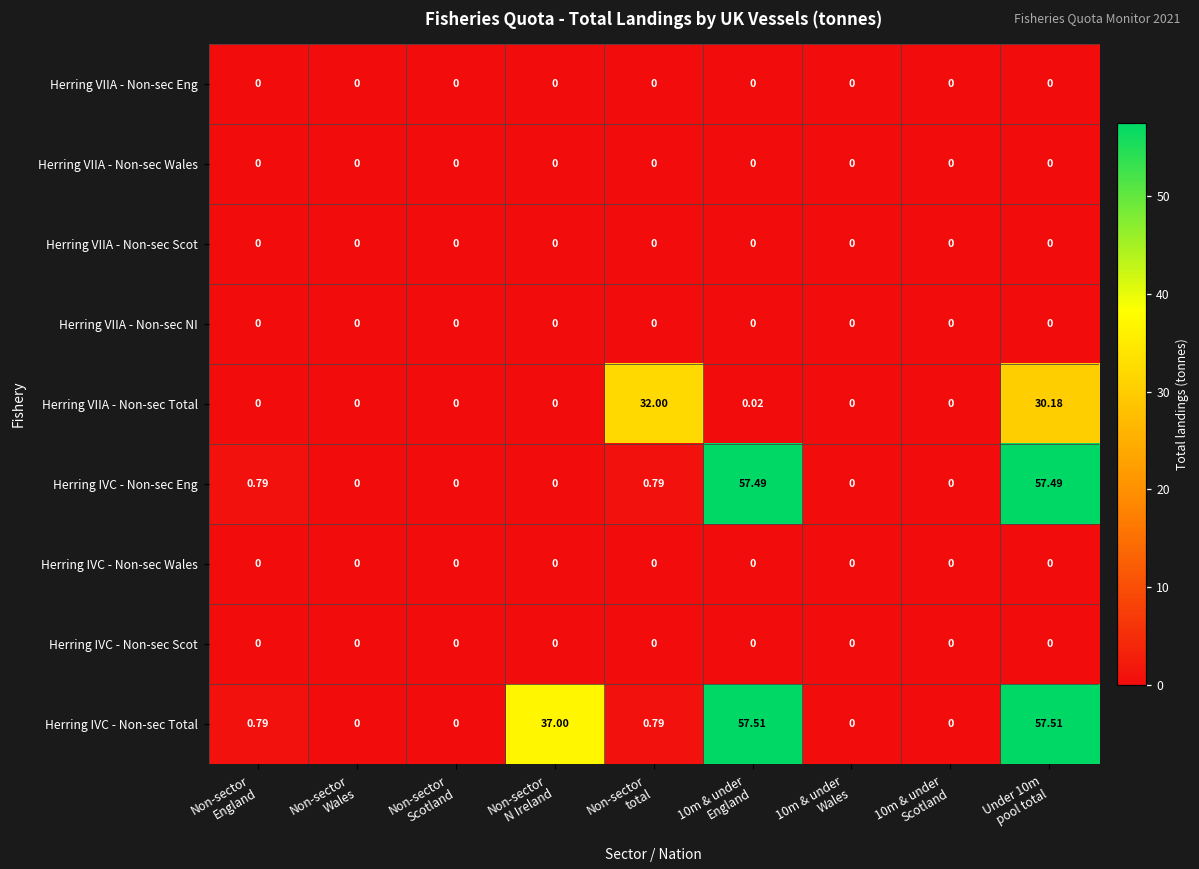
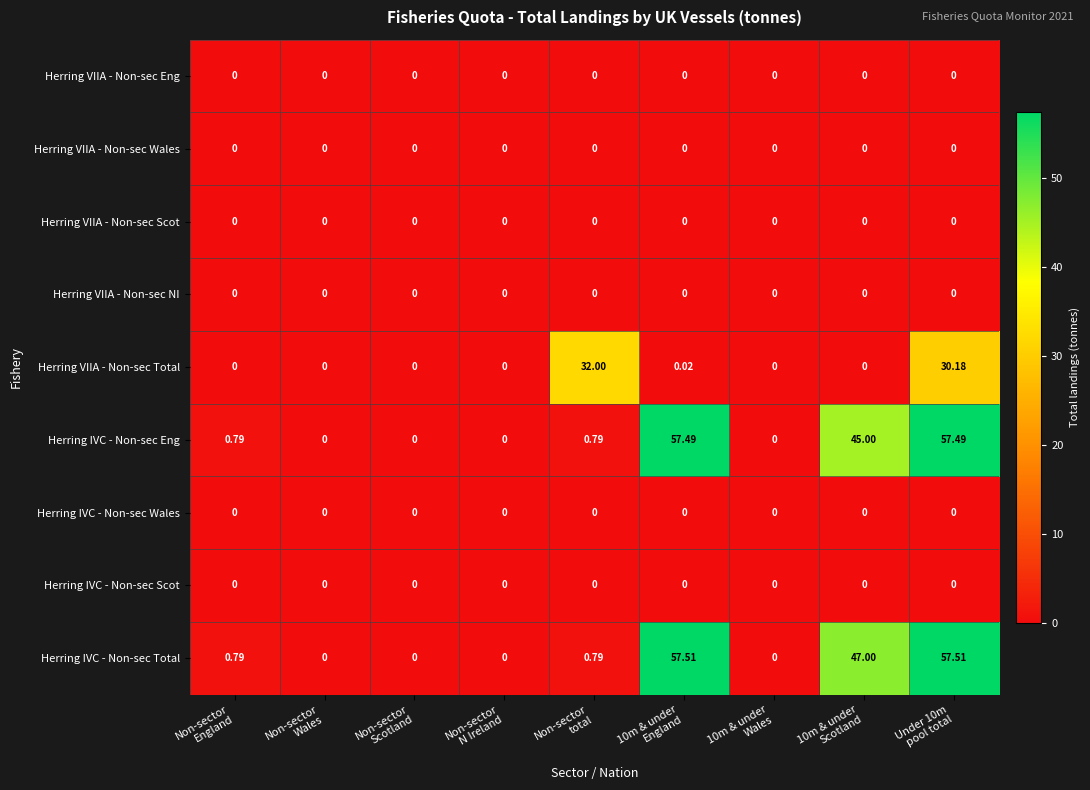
Herring IVC - Non-sec Eng, 10m & under Scotland: 0 -> 45.00
Herring IVC - Non-sec Total, Non-sector N Ireland: 37.00 -> 0
Herring IVC - Non-sec Total, 10m & under Scotland: 0 -> 47.00
